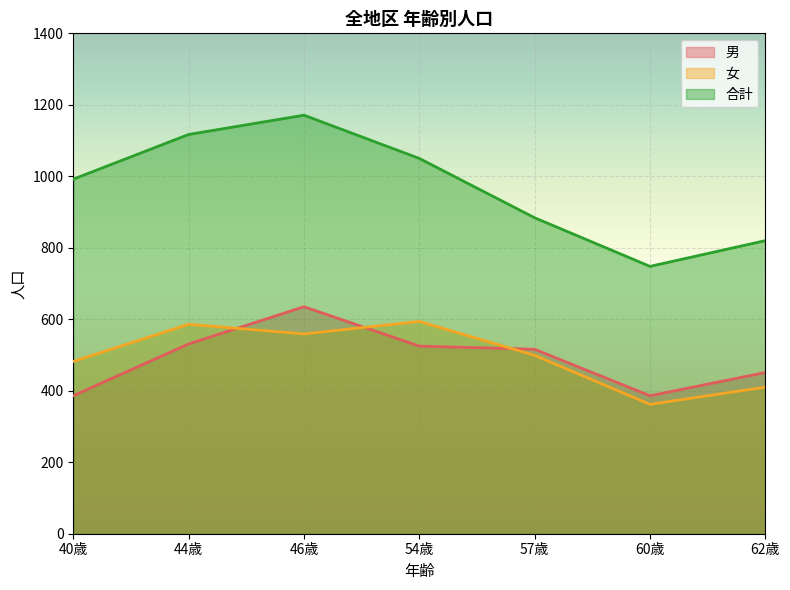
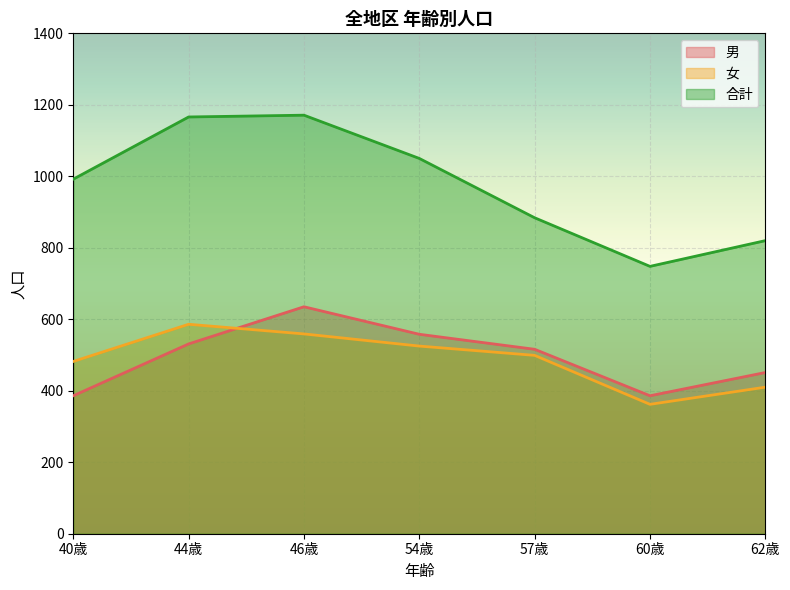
合計, 44歳: 1120 -> 1170
男, 54歳: 530 -> 560
女, 54歳: 590 -> 530
